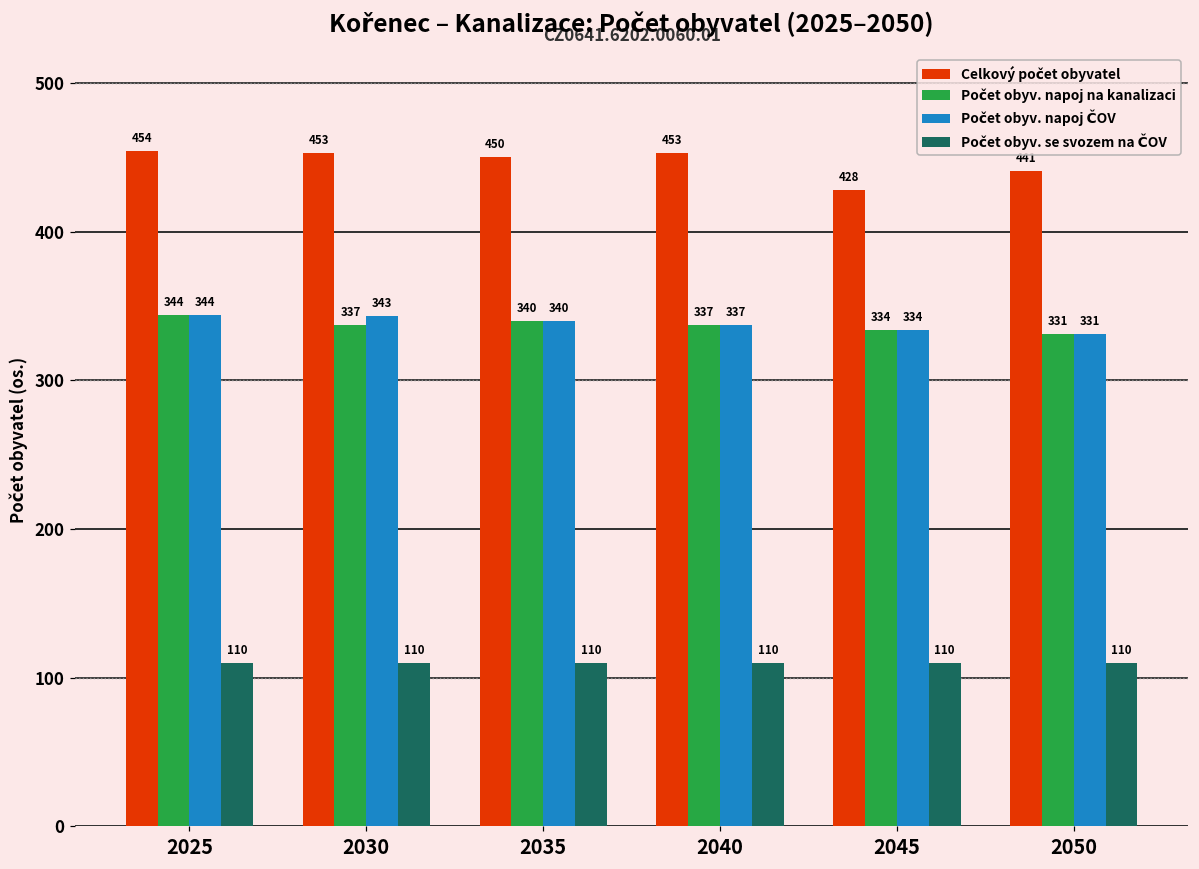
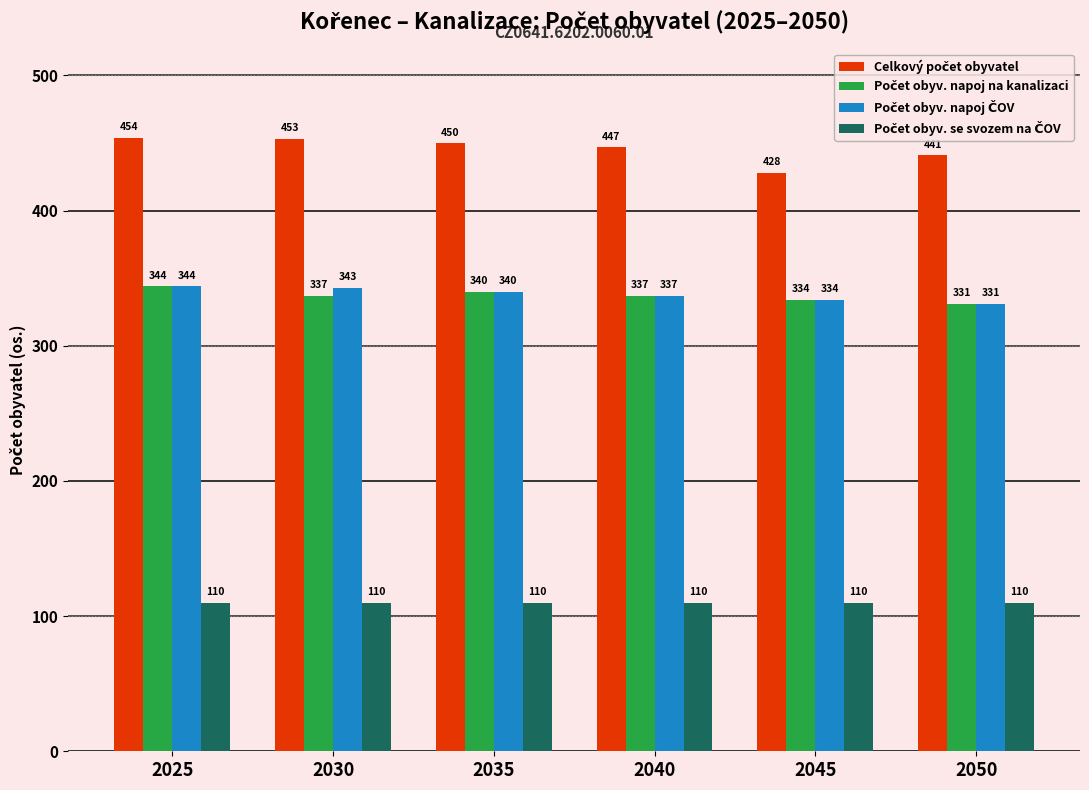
Celkový počet obyvatel, 2040: 453 -> 447
